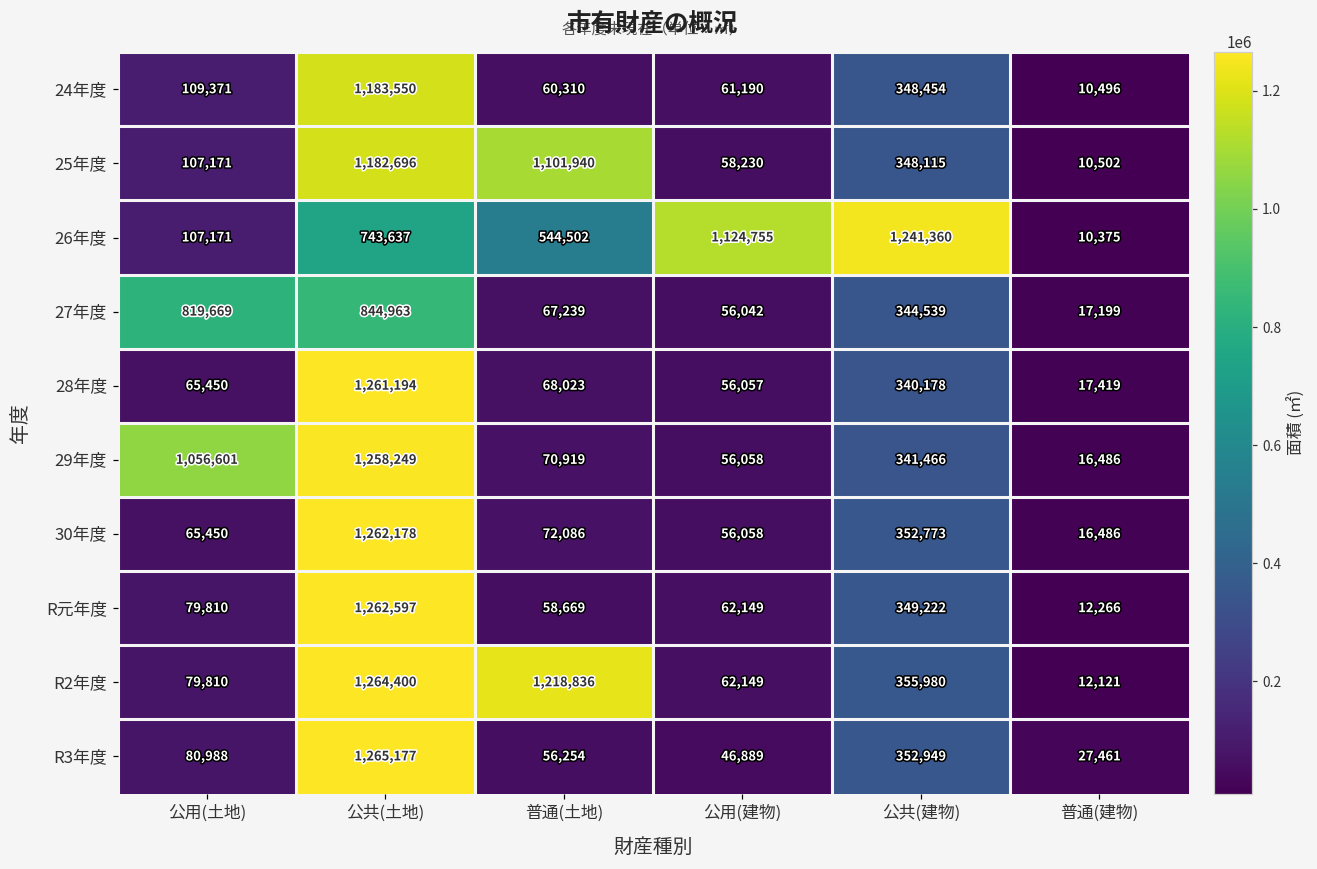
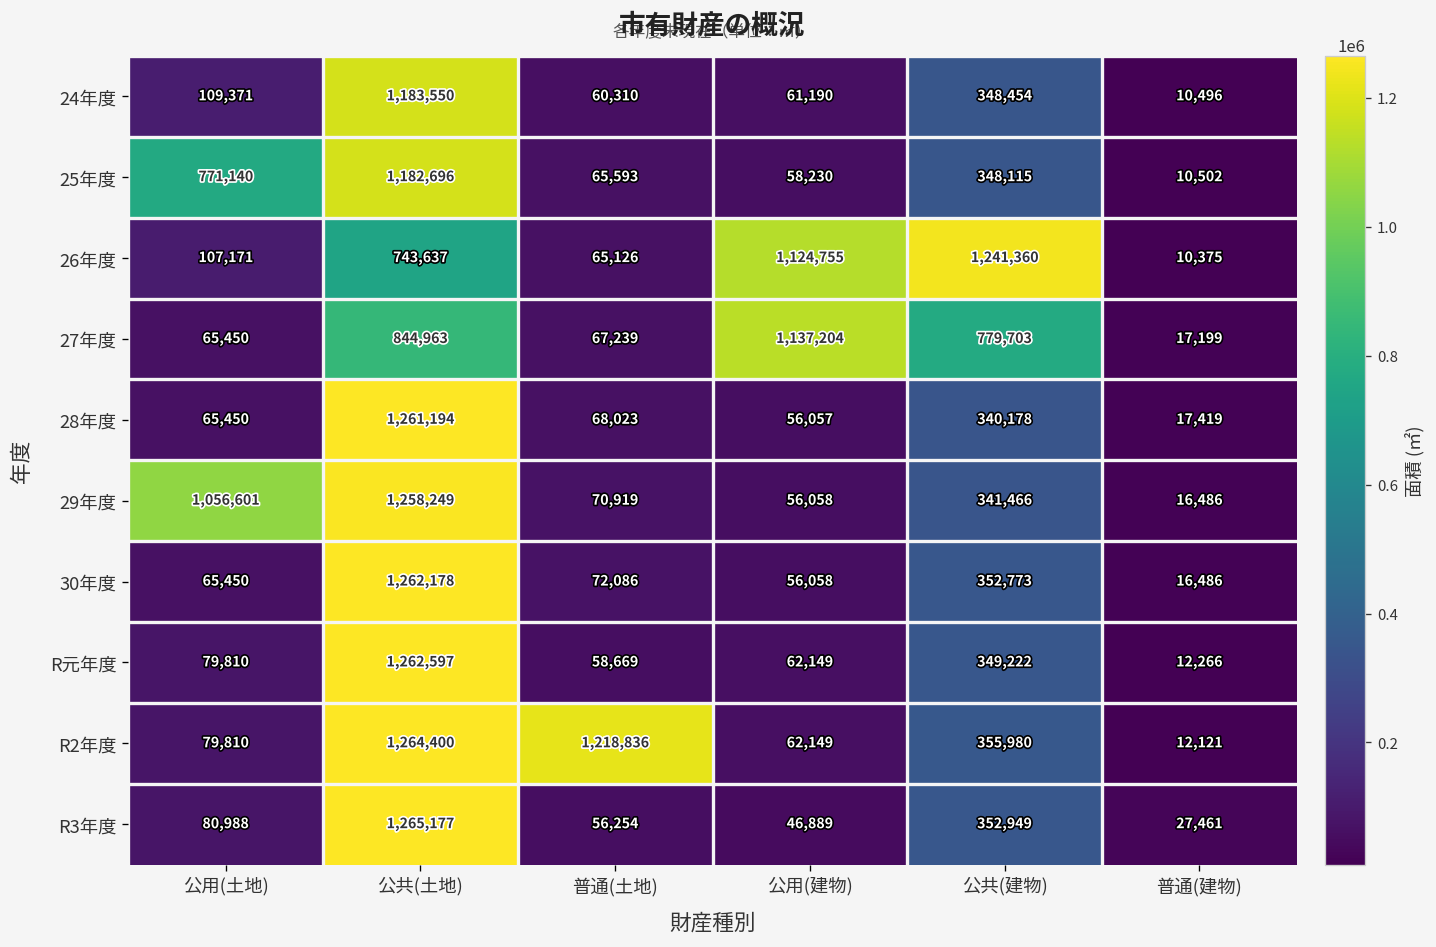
25年度, 公用(土地): 107,171 -> 771,140
25年度, 普通(土地): 1,101,940 -> 65,593
26年度, 普通(土地): 544,502 -> 65,126
27年度, 公用(土地): 819,669 -> 65,450
27年度, 公用(建物): 56,042 -> 1,137,204
27年度, 公共(建物): 344,539 -> 779,703
